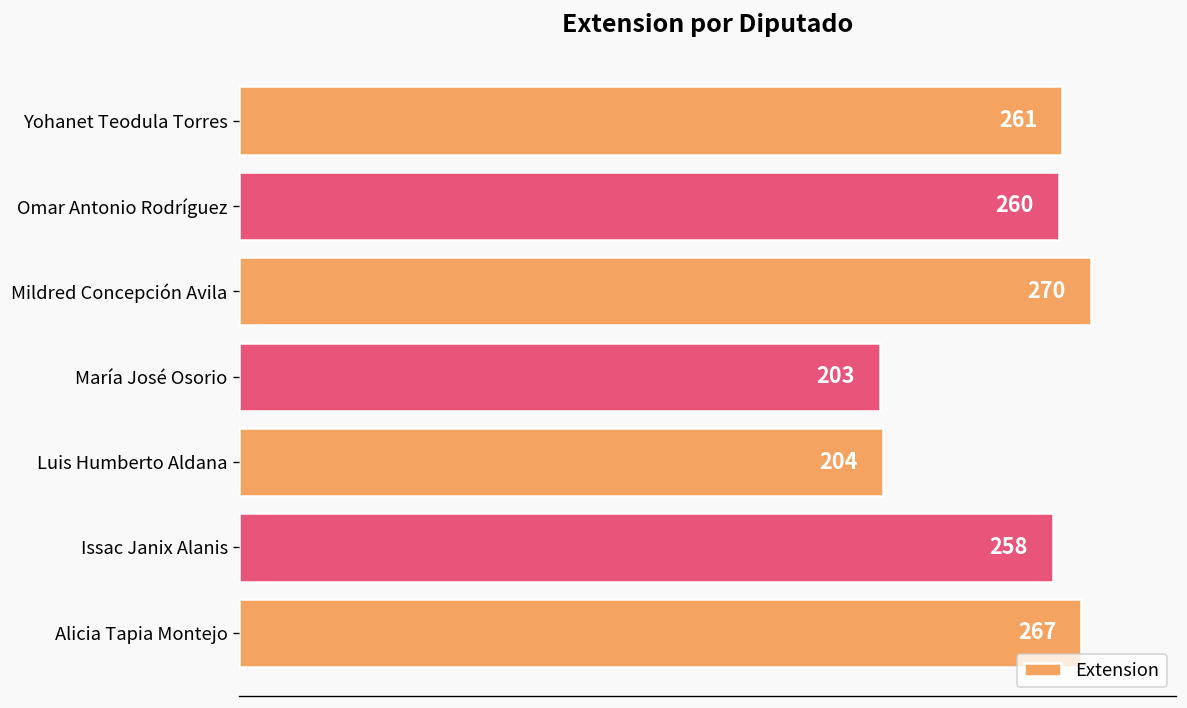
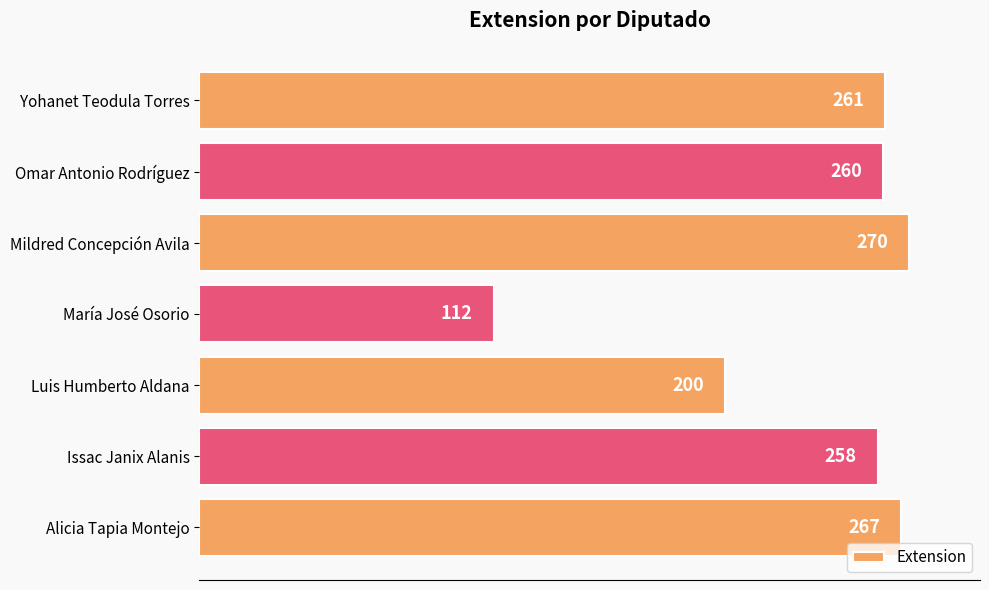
María José Osorio: 203 -> 112
Luis Humberto Aldana: 204 -> 200
